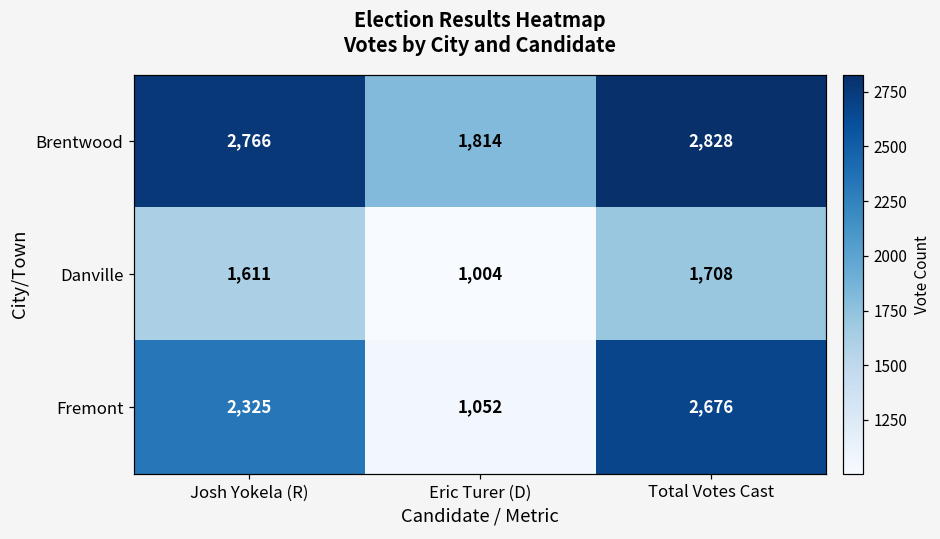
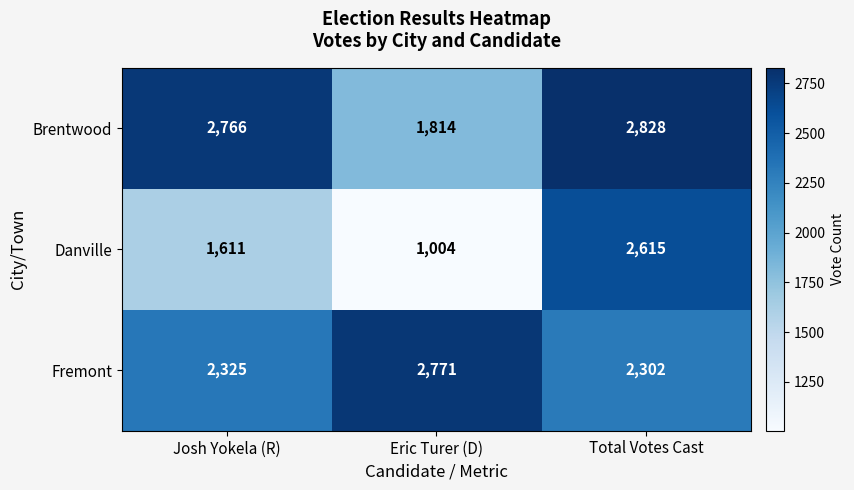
Danville, Total Votes Cast: 1,708 -> 2,615
Fremont, Eric Turer (D): 1,052 -> 2,771
Fremont, Total Votes Cast: 2,676 -> 2,302
